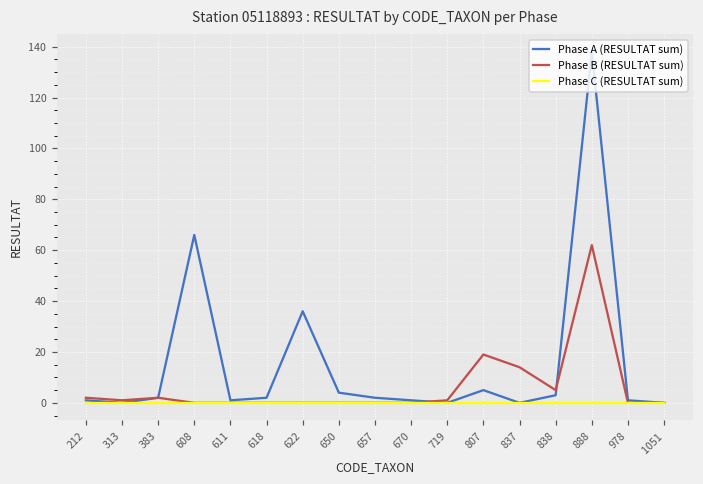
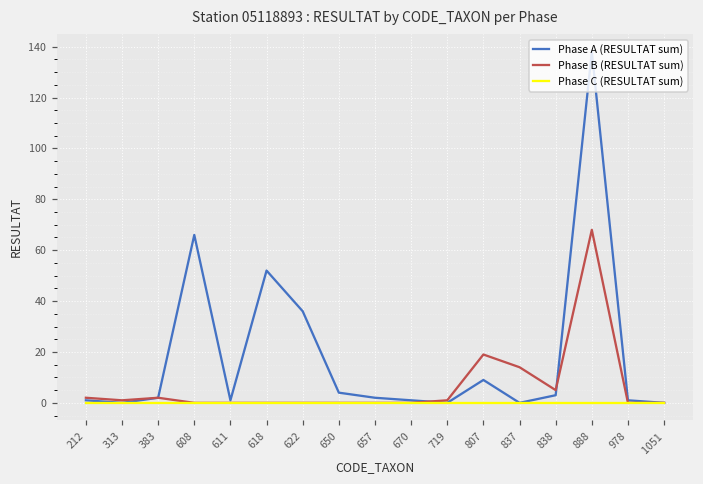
Phase A (RESULTAT sum), 618: 2 -> 52
Phase A (RESULTAT sum), 807: 5 -> 9
Phase B (RESULTAT sum), 888: 62 -> 68
